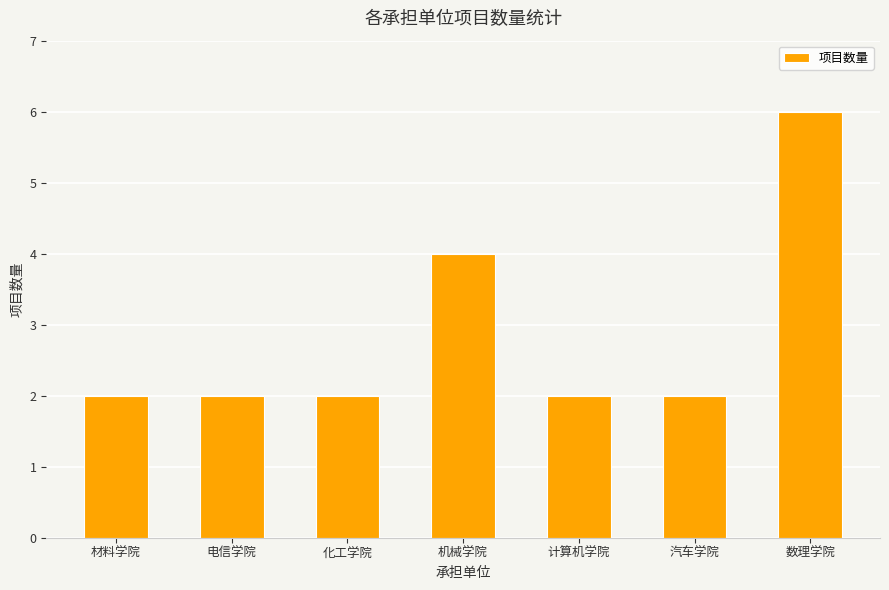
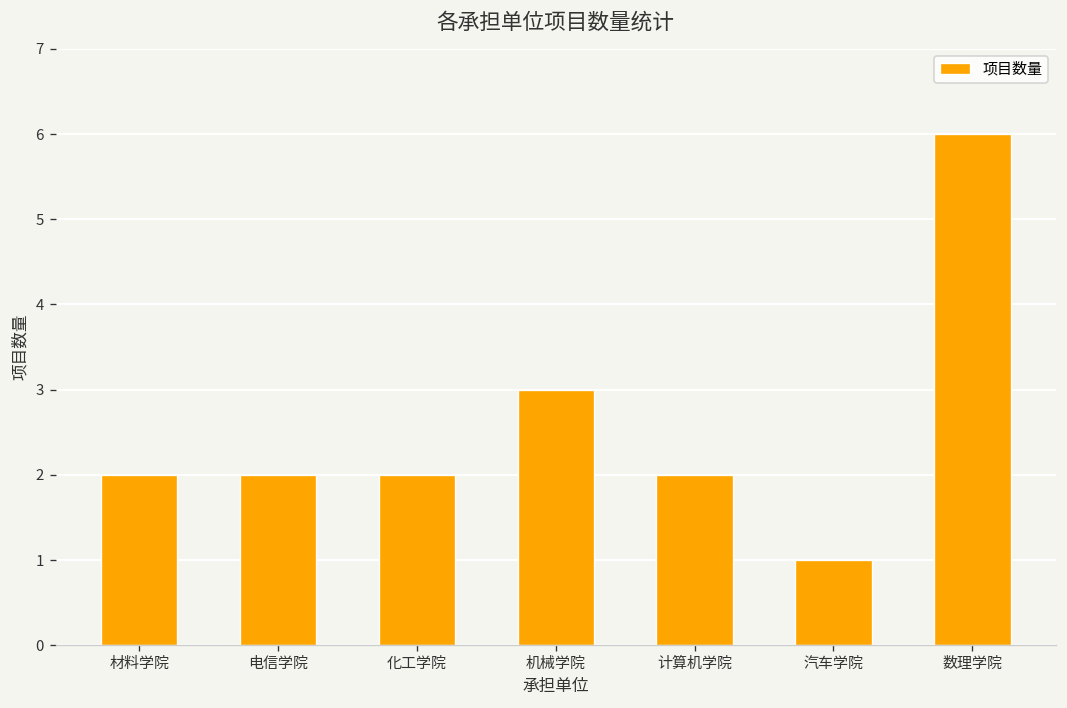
机械学院: 4 -> 3
汽车学院: 2 -> 1
